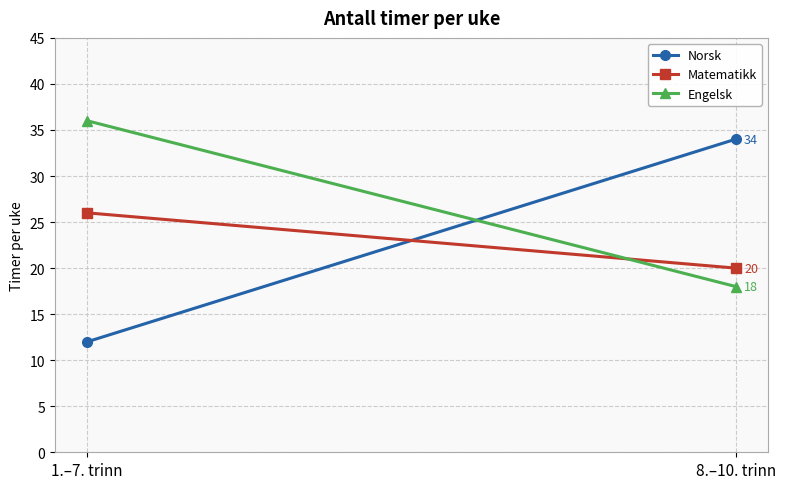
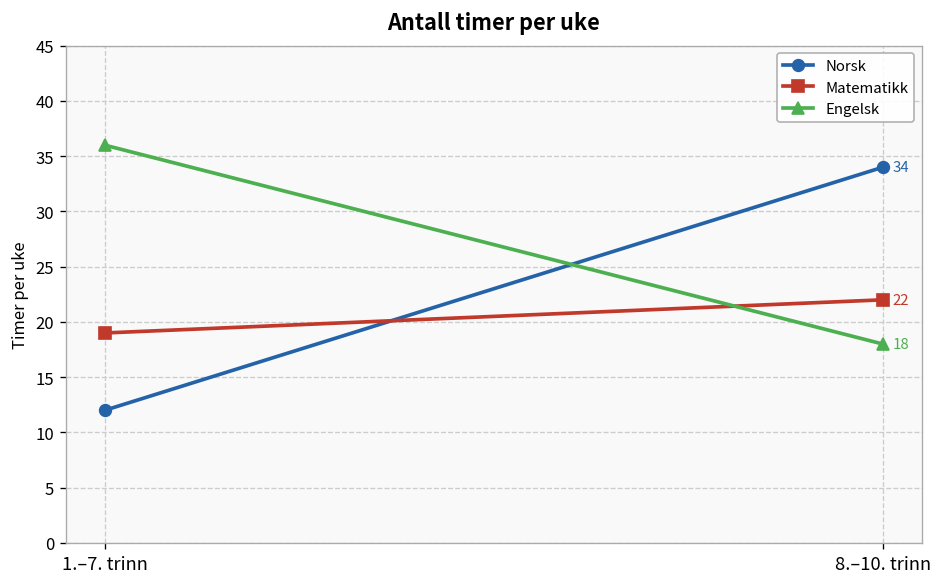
Matematikk, 1.–7. trinn: 26 -> 19
Matematikk, 8.–10. trinn: 20 -> 22
